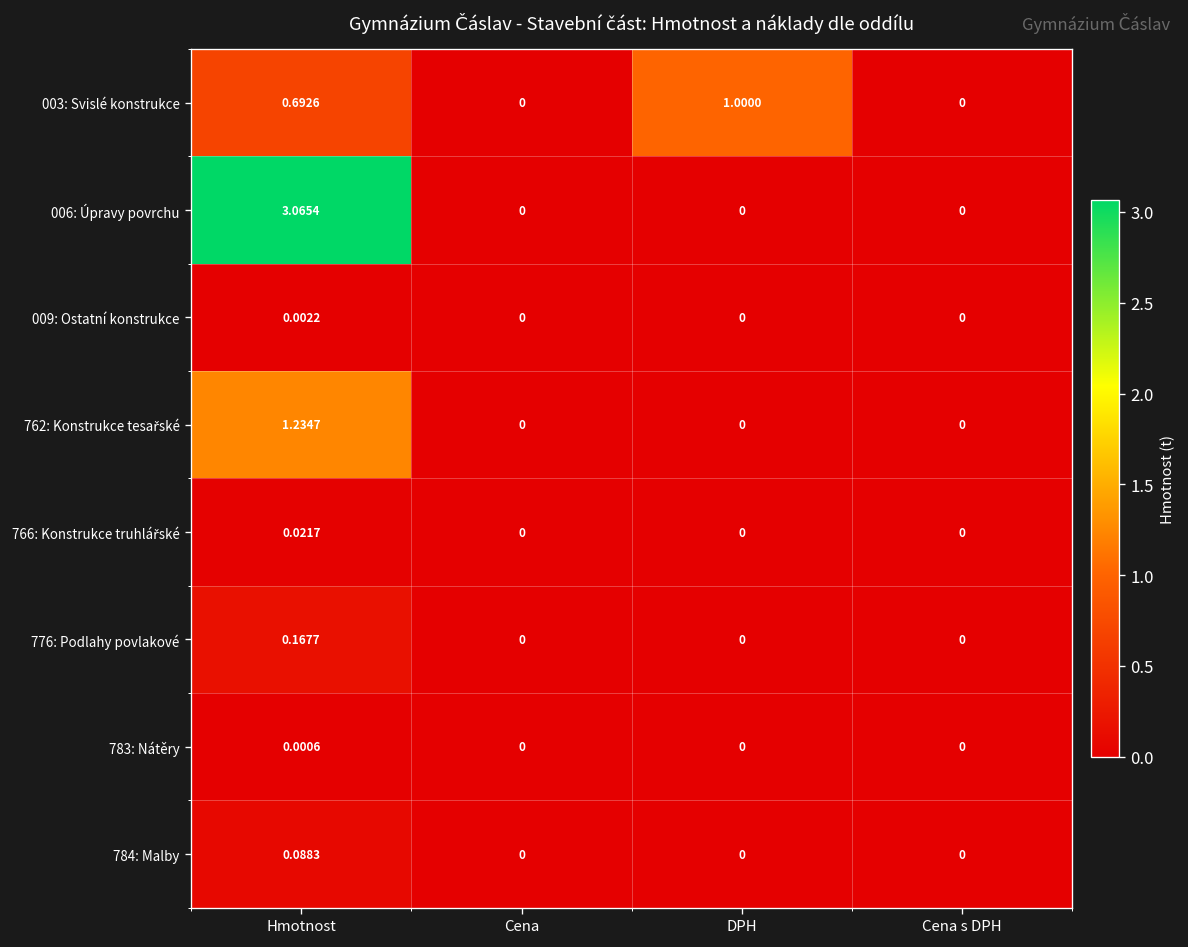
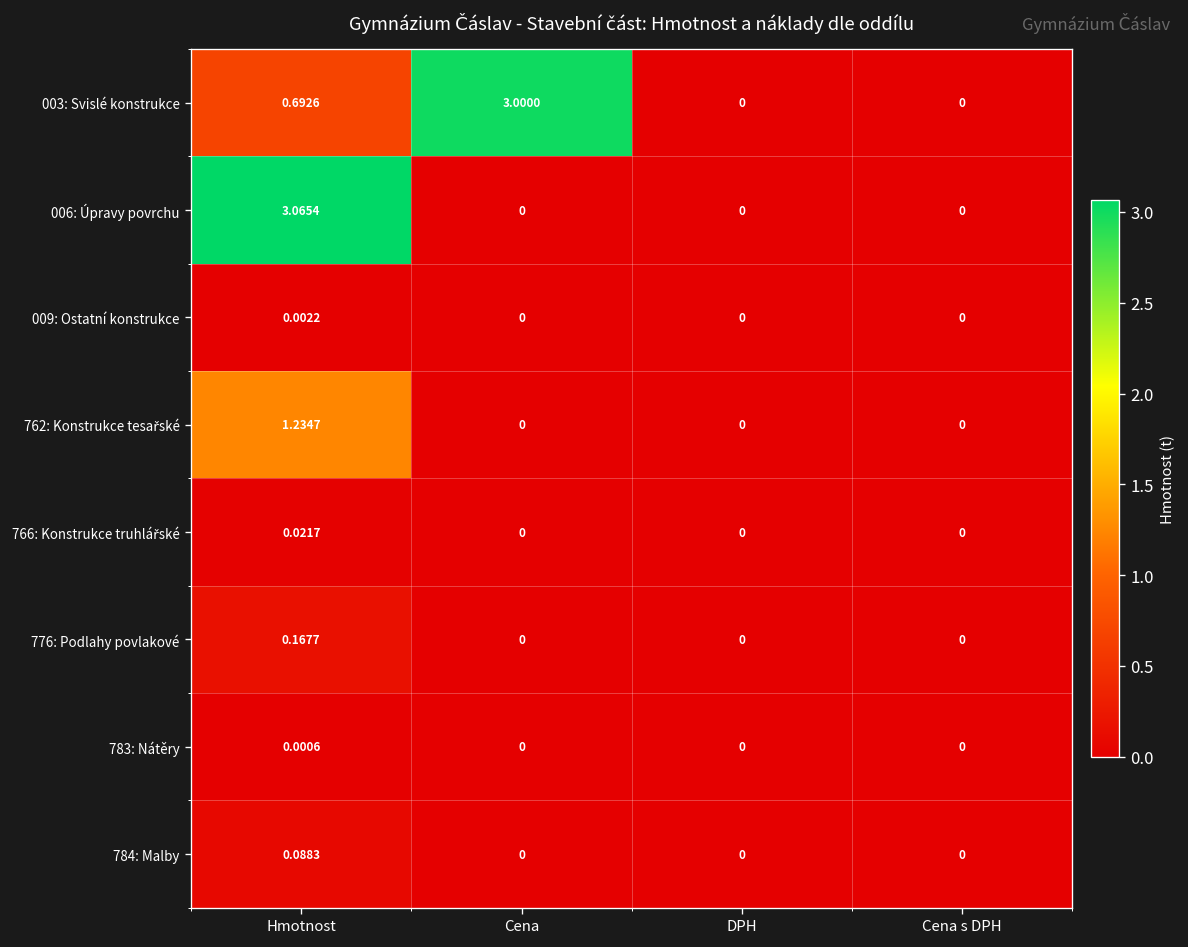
003: Svislé konstrukce, Cena: 0 -> 3.0000
003: Svislé konstrukce, DPH: 1.0000 -> 0
